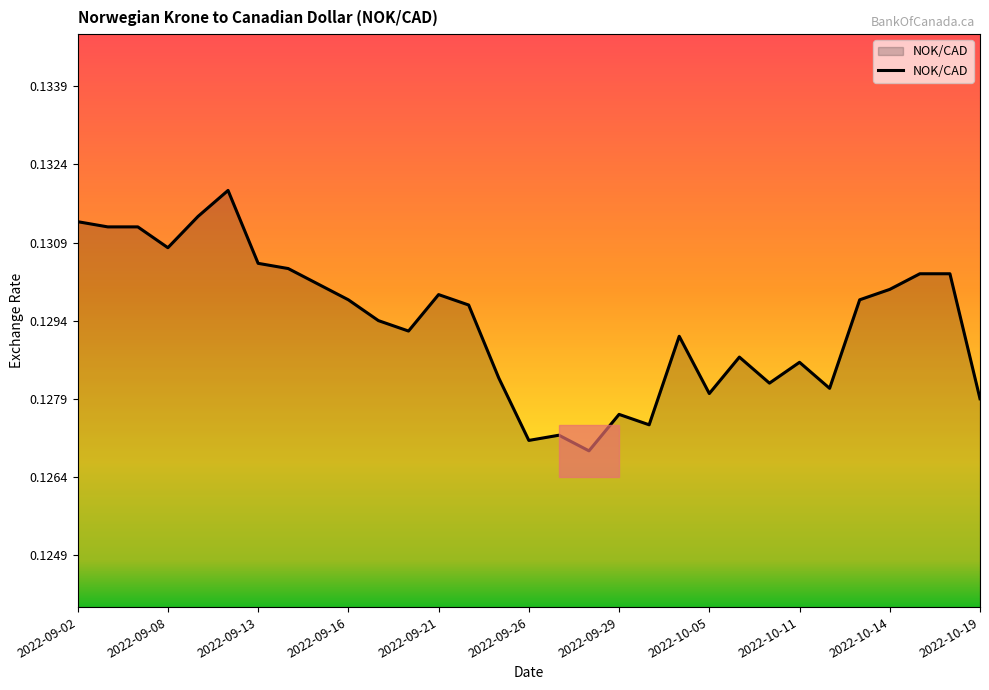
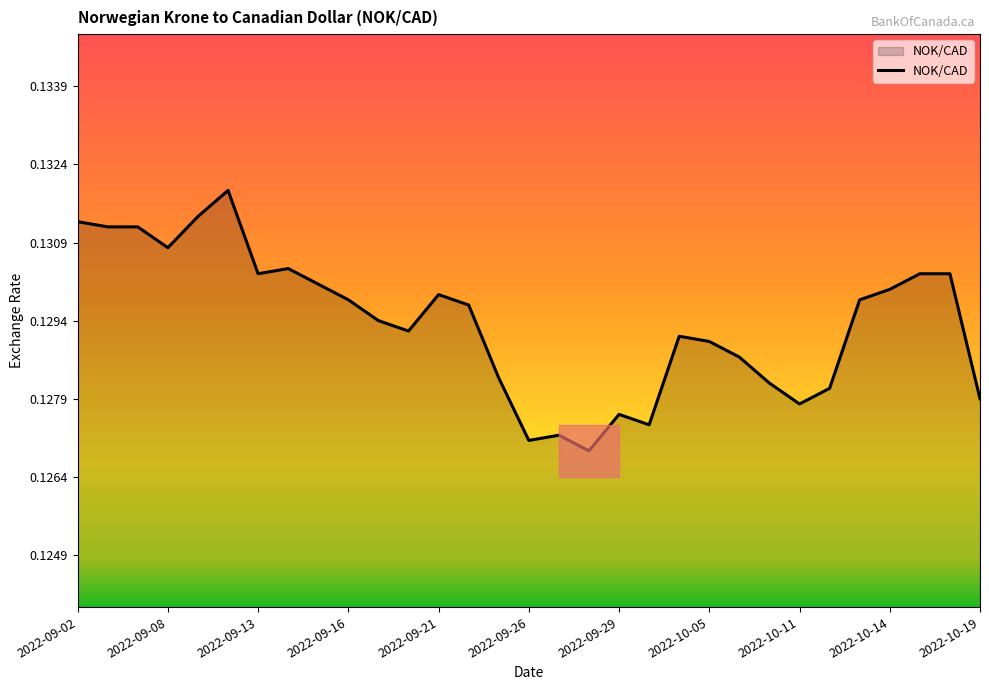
2022-09-13: 0.1305 -> 0.1303
2022-10-05: 0.128 -> 0.129
2022-10-11: 0.1286 -> 0.1278
